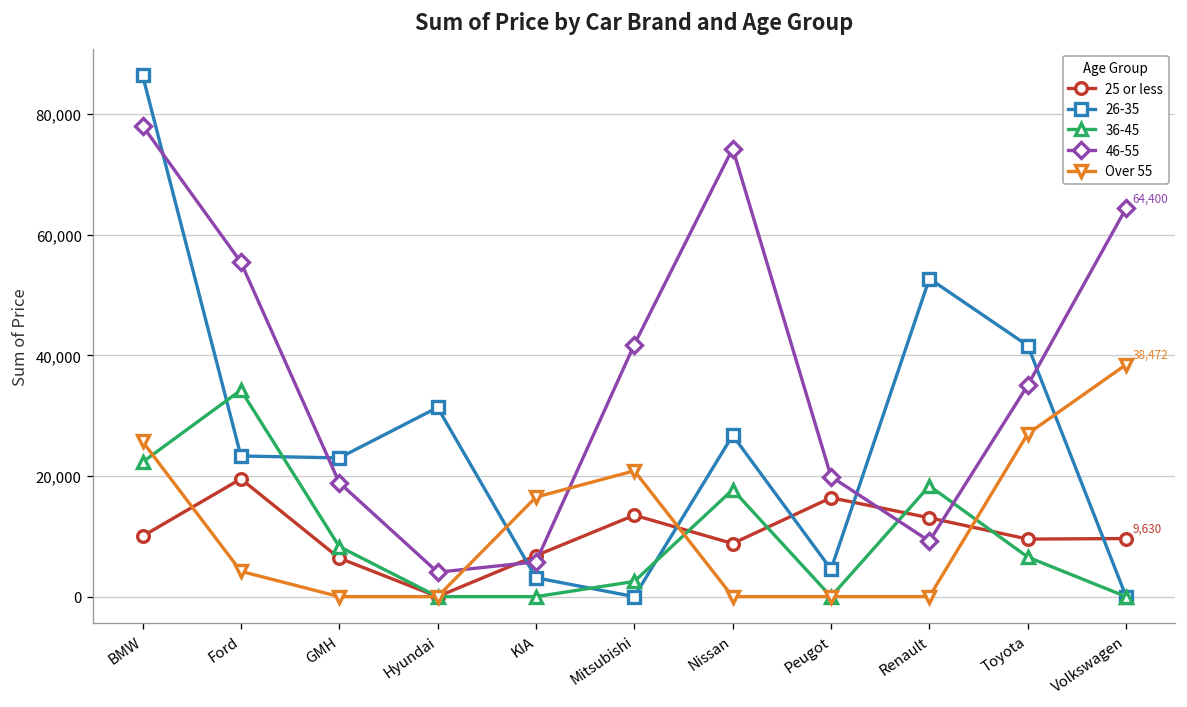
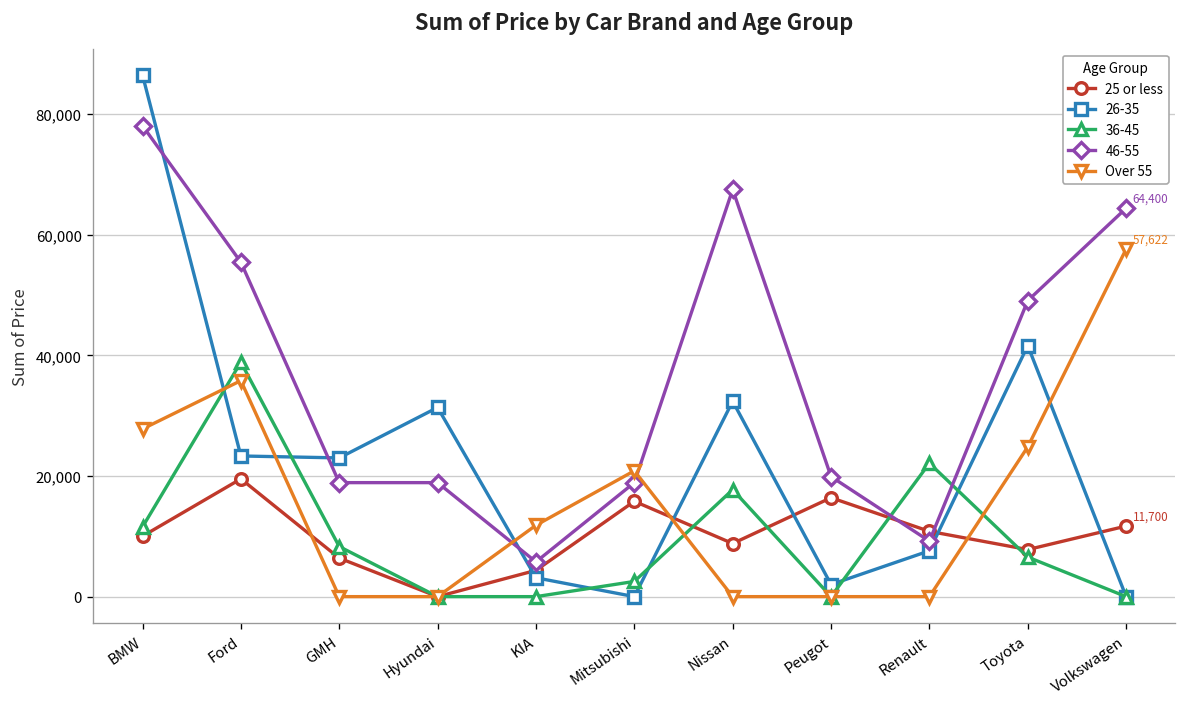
36-45, BMW: 22,000 -> 12,000
Over 55, BMW: 26,000 -> 28,000
36-45, Ford: 34,000 -> 39,000
Over 55, Ford: 4,000 -> 36,000
46-55, Hyundai: 4,000 -> 19,000
25 or less, KIA: 7,000 -> 4,000
Over 55, KIA: 17,000 -> 12,000
25 or less, Mitsubishi: 14,000 -> 16,000
46-55, Mitsubishi: 42,000 -> 19,000
26-35, Nissan: 27,000 -> 32,000
46-55, Nissan: 74,000 -> 68,000
26-35, Peugot: 5,000 -> 2,000
25 or less, Renault: 13,000 -> 11,000
26-35, Renault: 53,000 -> 8,000
36-45, Renault: 18,000 -> 22,000
25 or less, Toyota: 10,000 -> 8,000
46-55, Toyota: 35,000 -> 49,000
Over 55, Toyota: 27,000 -> 25,000
25 or less, Volkswagen: 9,630 -> 11,700
Over 55, Volkswagen: 38,472 -> 57,622
